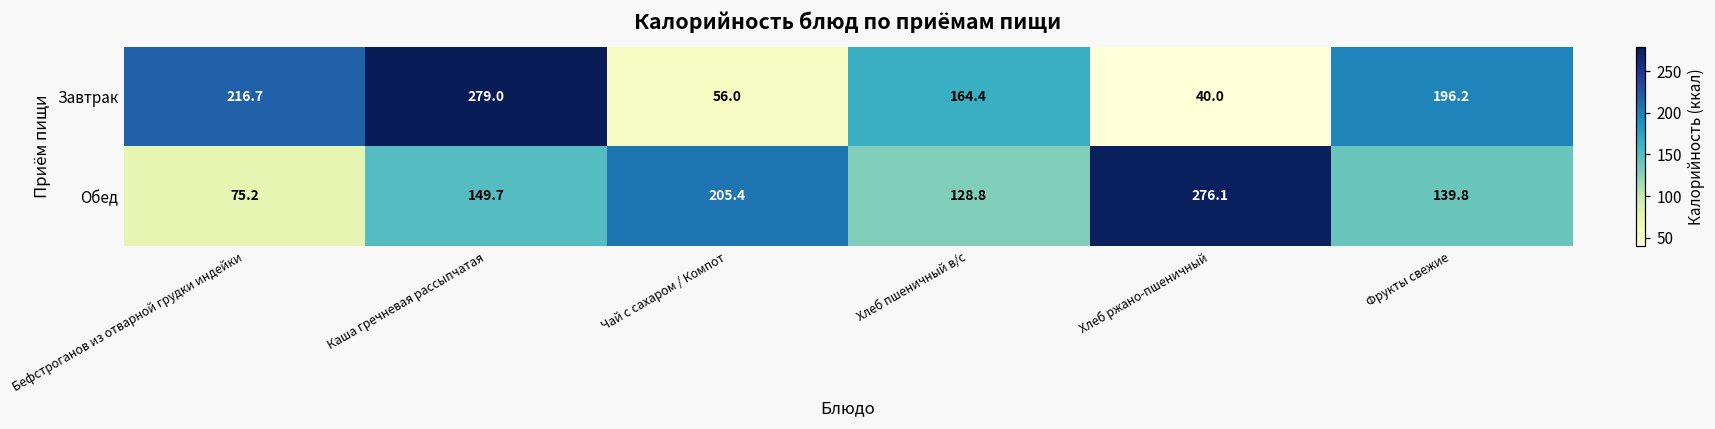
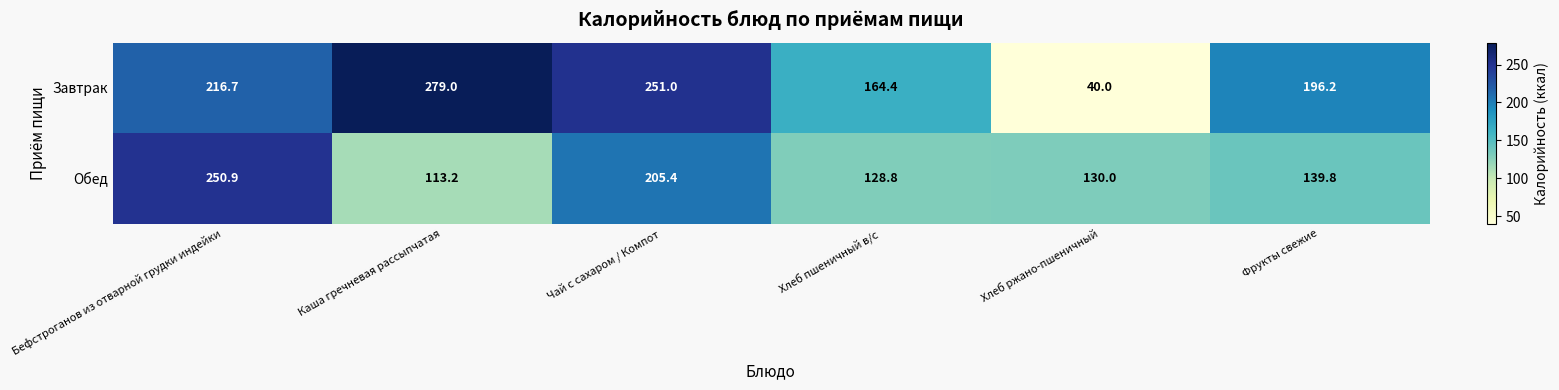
Завтрак, Чай с сахаром / Компот: 56.0 -> 251.0
Обед, Бефстроганов из отварной грудки индейки: 75.2 -> 250.9
Обед, Каша гречневая рассыпчатая: 149.7 -> 113.2
Обед, Хлеб ржано-пшеничный: 276.1 -> 130.0
